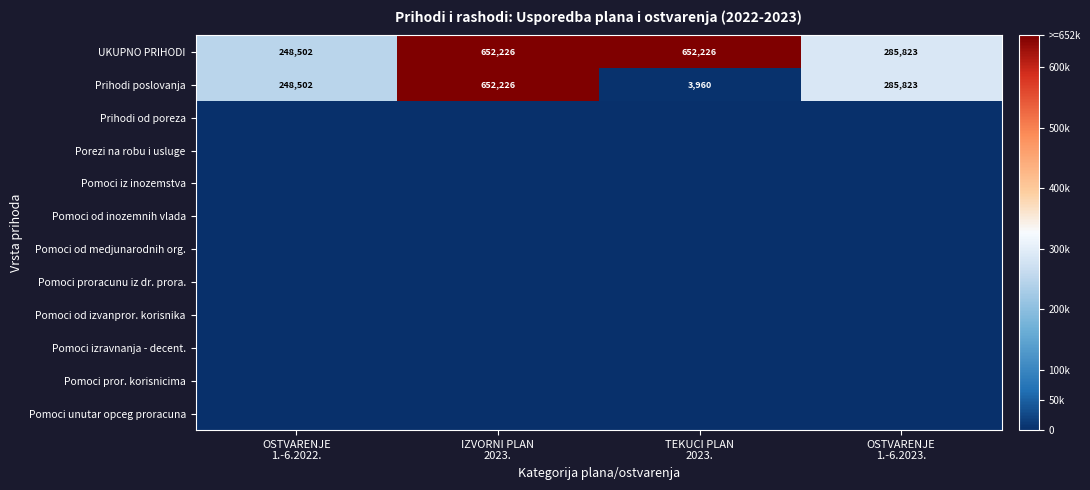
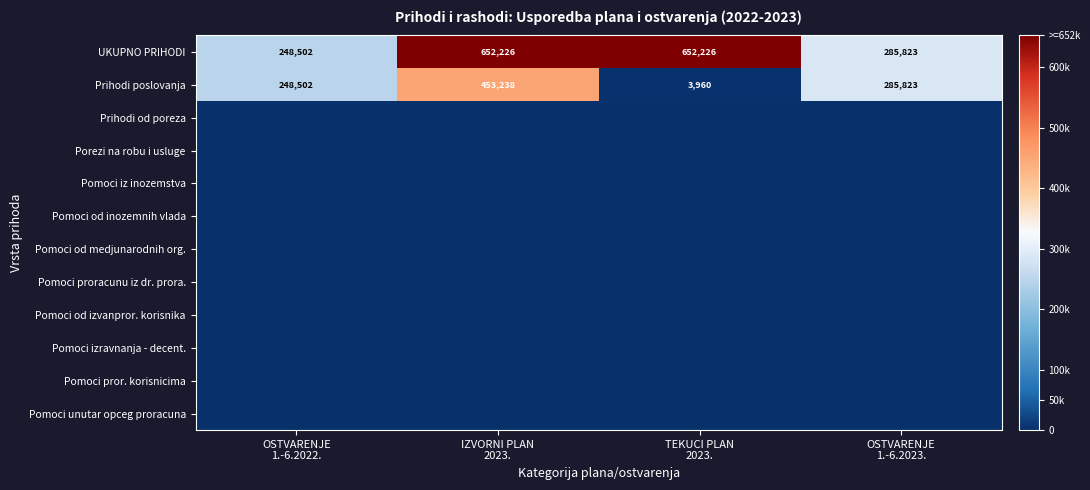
Prihodi poslovanja, IZVORNI PLAN 2023.: 652,226 -> 453,238
